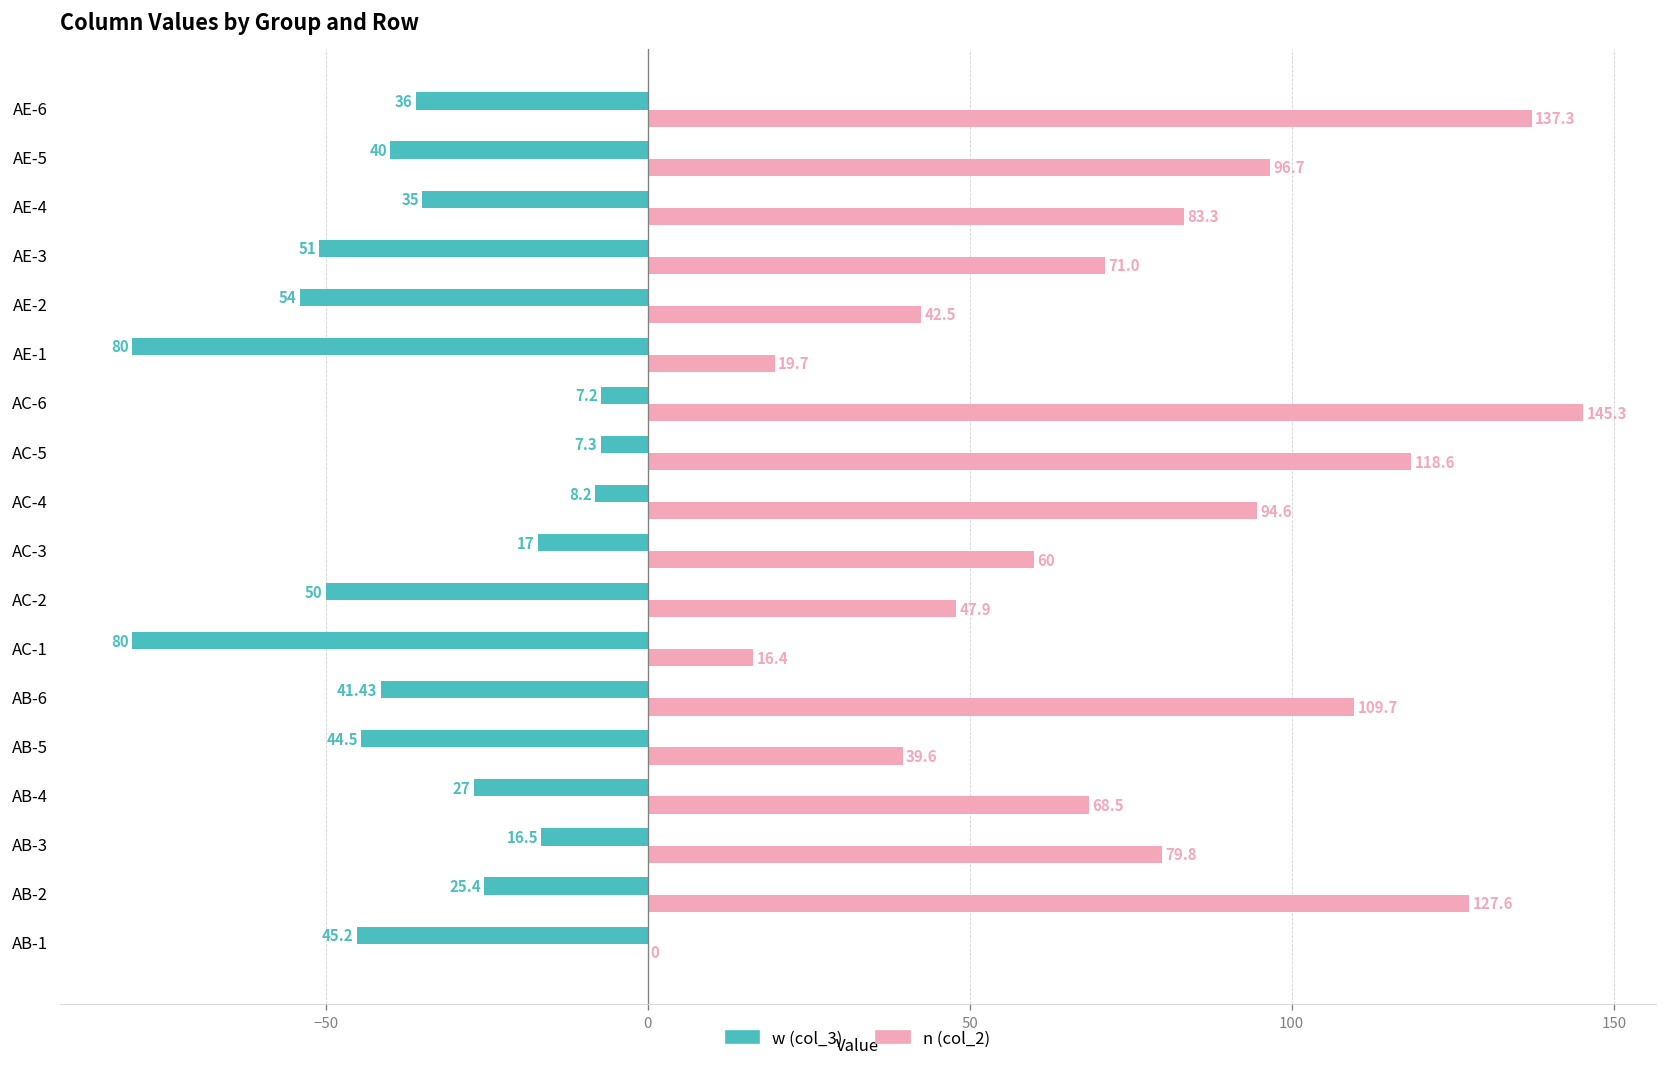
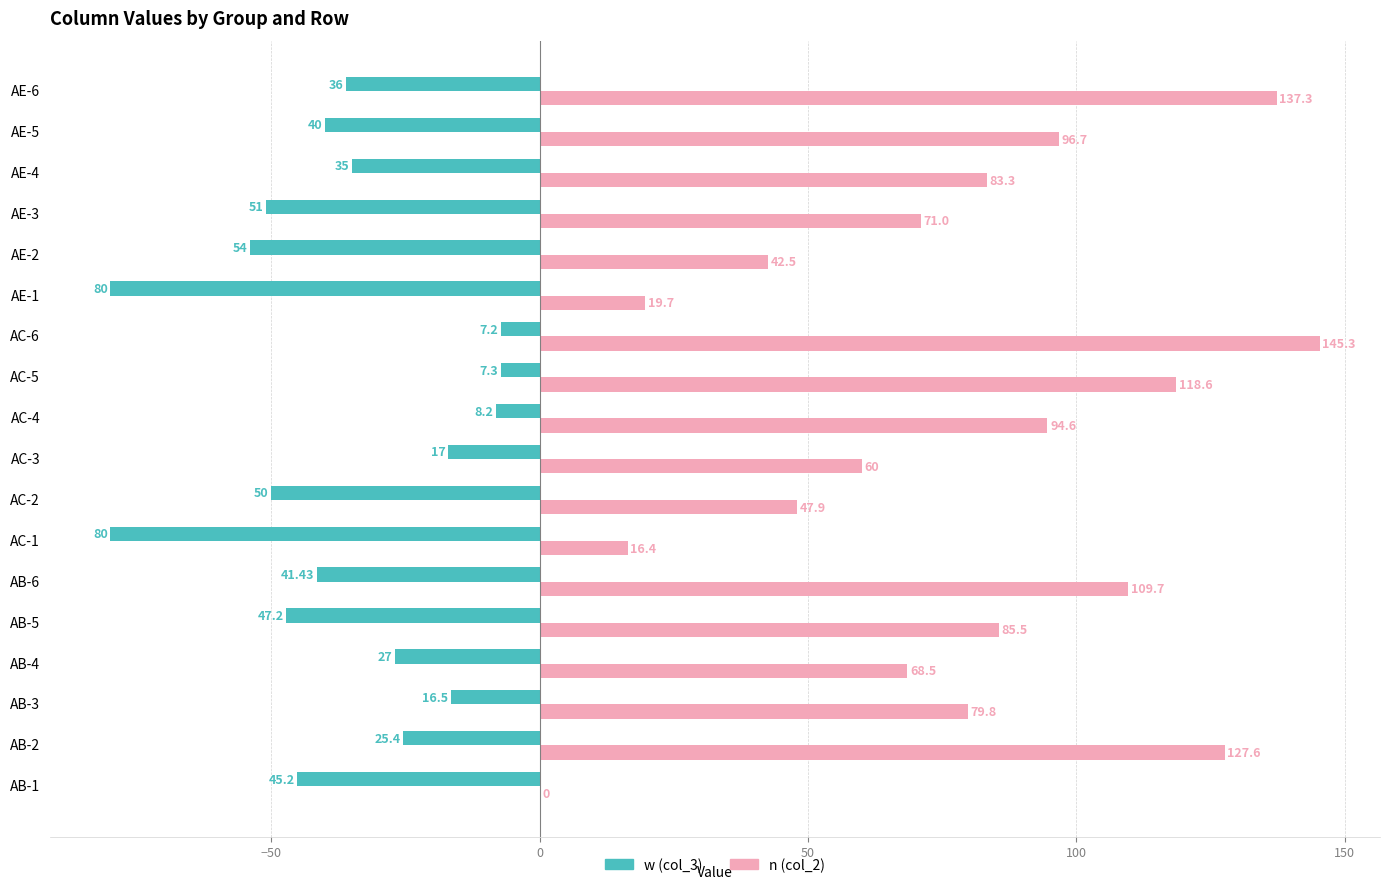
w (col_3), AB-5: 44.5 -> 47.2
n (col_2), AB-5: 39.6 -> 85.5
